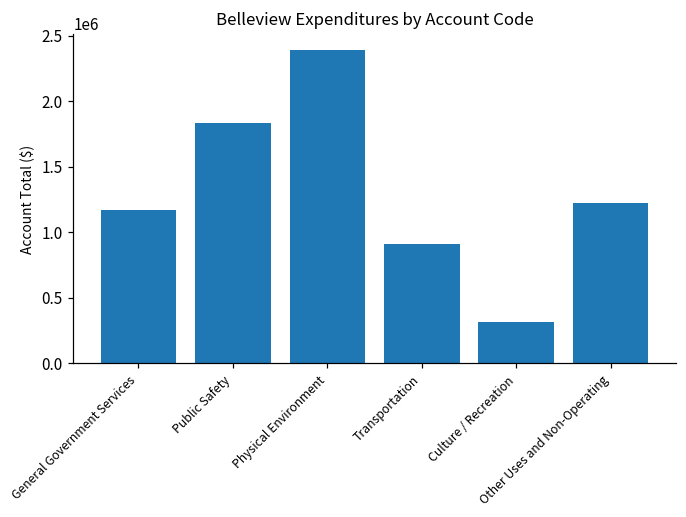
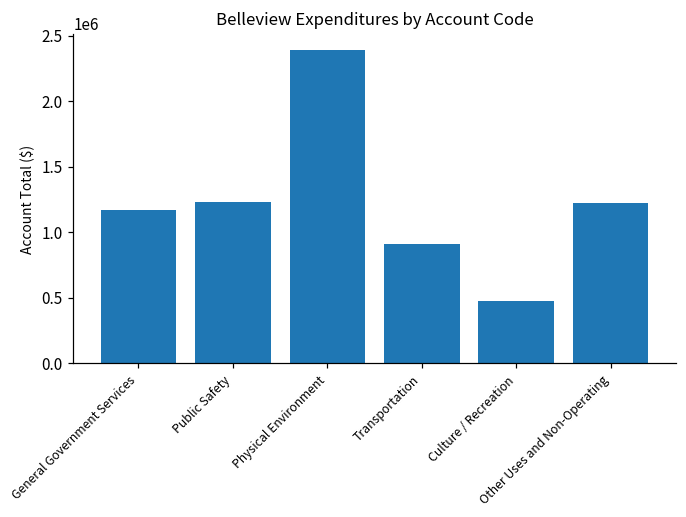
Public Safety: 1840000 -> 1240000
Culture / Recreation: 320000 -> 470000
